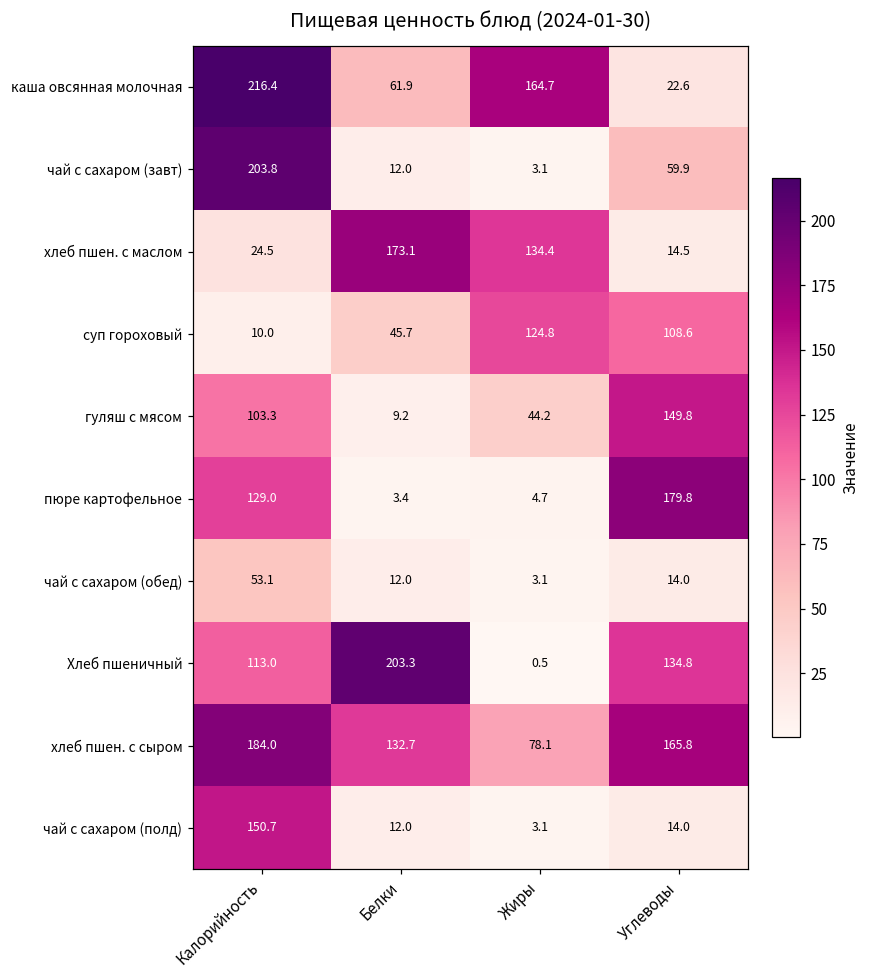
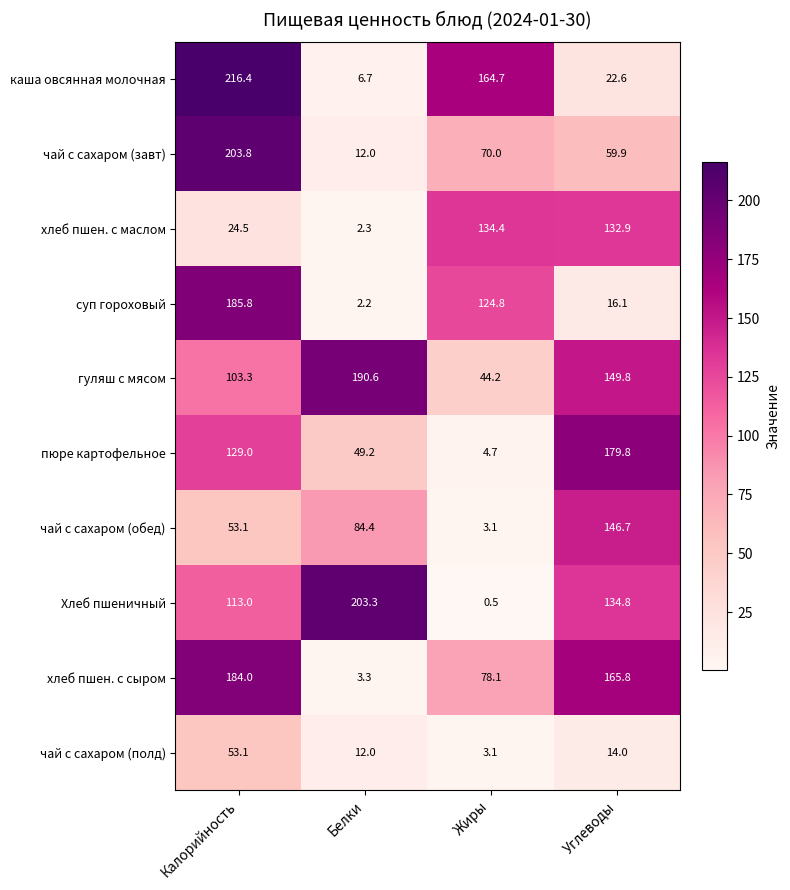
каша овсянная молочная, Белки: 61.9 -> 6.7
чай с сахаром (завт), Жиры: 3.1 -> 70.0
хлеб пшен. с маслом, Белки: 173.1 -> 2.3
хлеб пшен. с маслом, Углеводы: 14.5 -> 132.9
суп гороховый, Калорийность: 10.0 -> 185.8
суп гороховый, Белки: 45.7 -> 2.2
суп гороховый, Углеводы: 108.6 -> 16.1
гуляш с мясом, Белки: 9.2 -> 190.6
пюре картофельное, Белки: 3.4 -> 49.2
чай с сахаром (обед), Белки: 12.0 -> 84.4
чай с сахаром (обед), Углеводы: 14.0 -> 146.7
хлеб пшен. с сыром, Белки: 132.7 -> 3.3
чай с сахаром (полд), Калорийность: 150.7 -> 53.1
